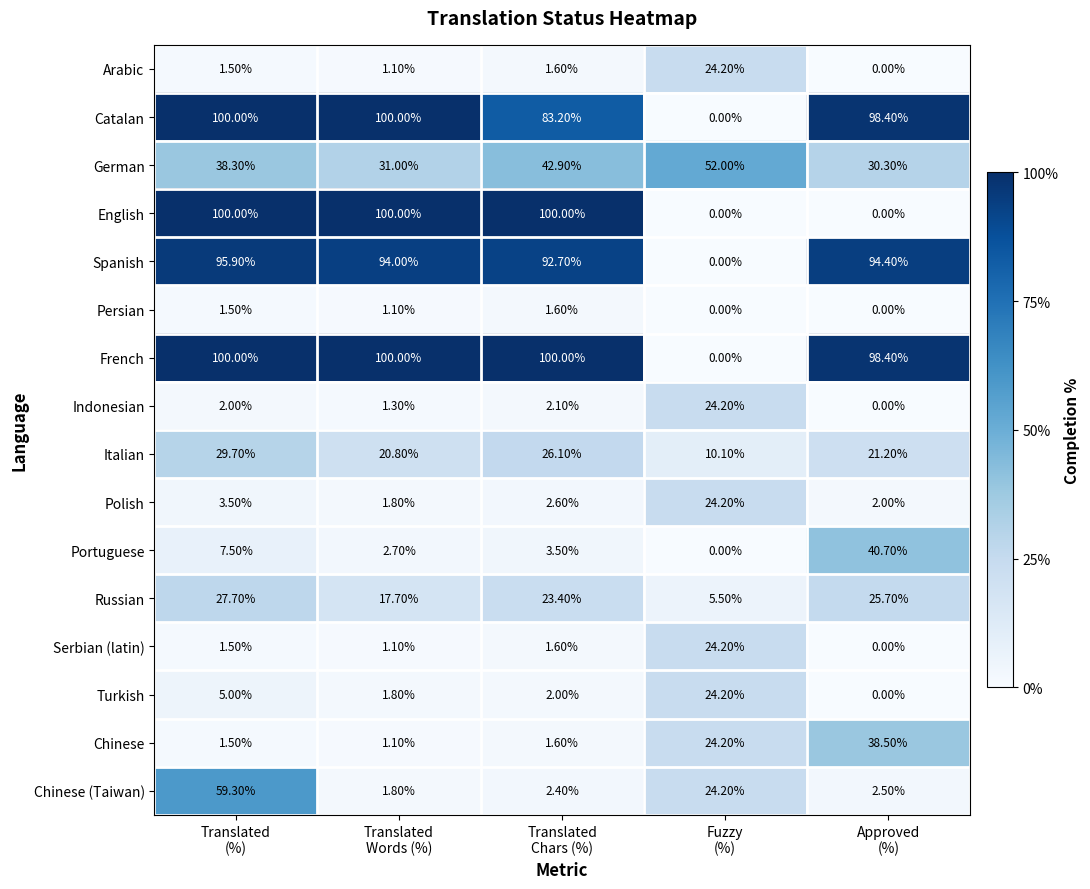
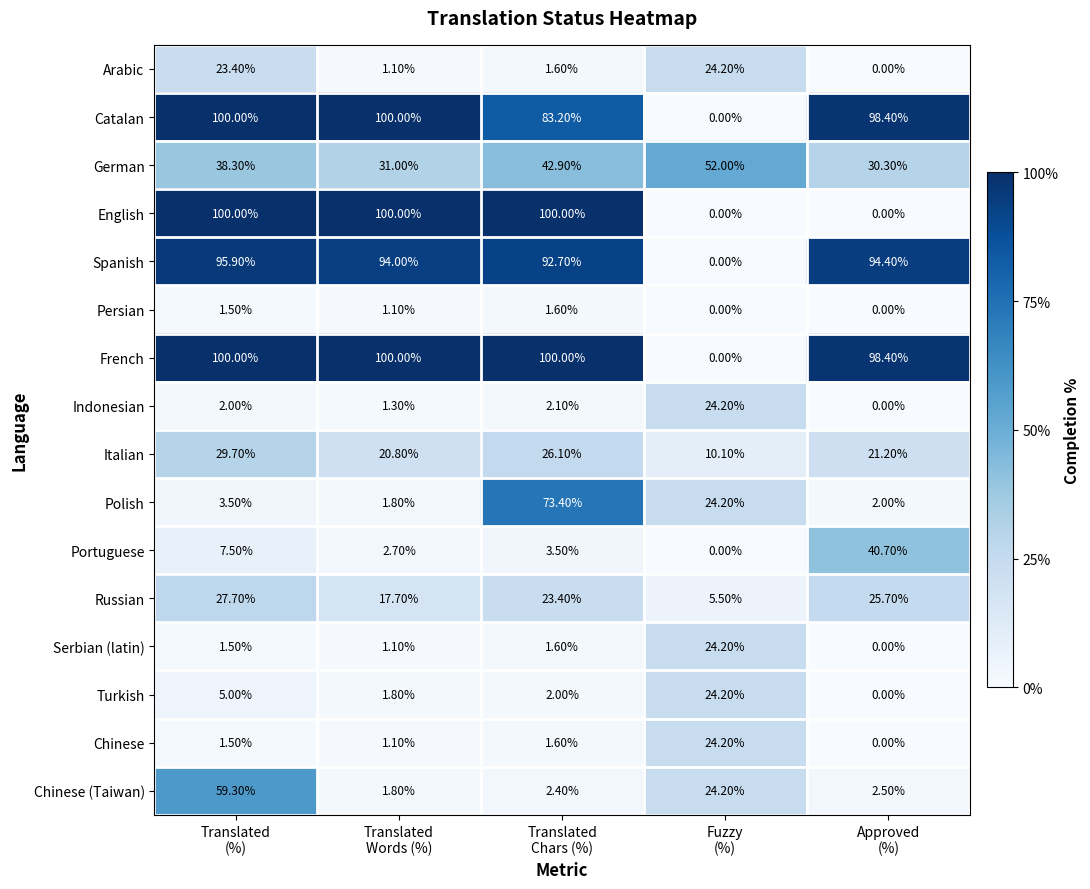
Arabic, Translated (%): 1.50% -> 23.40%
Polish, Translated Chars (%): 2.60% -> 73.40%
Chinese, Approved (%): 38.50% -> 0.00%
